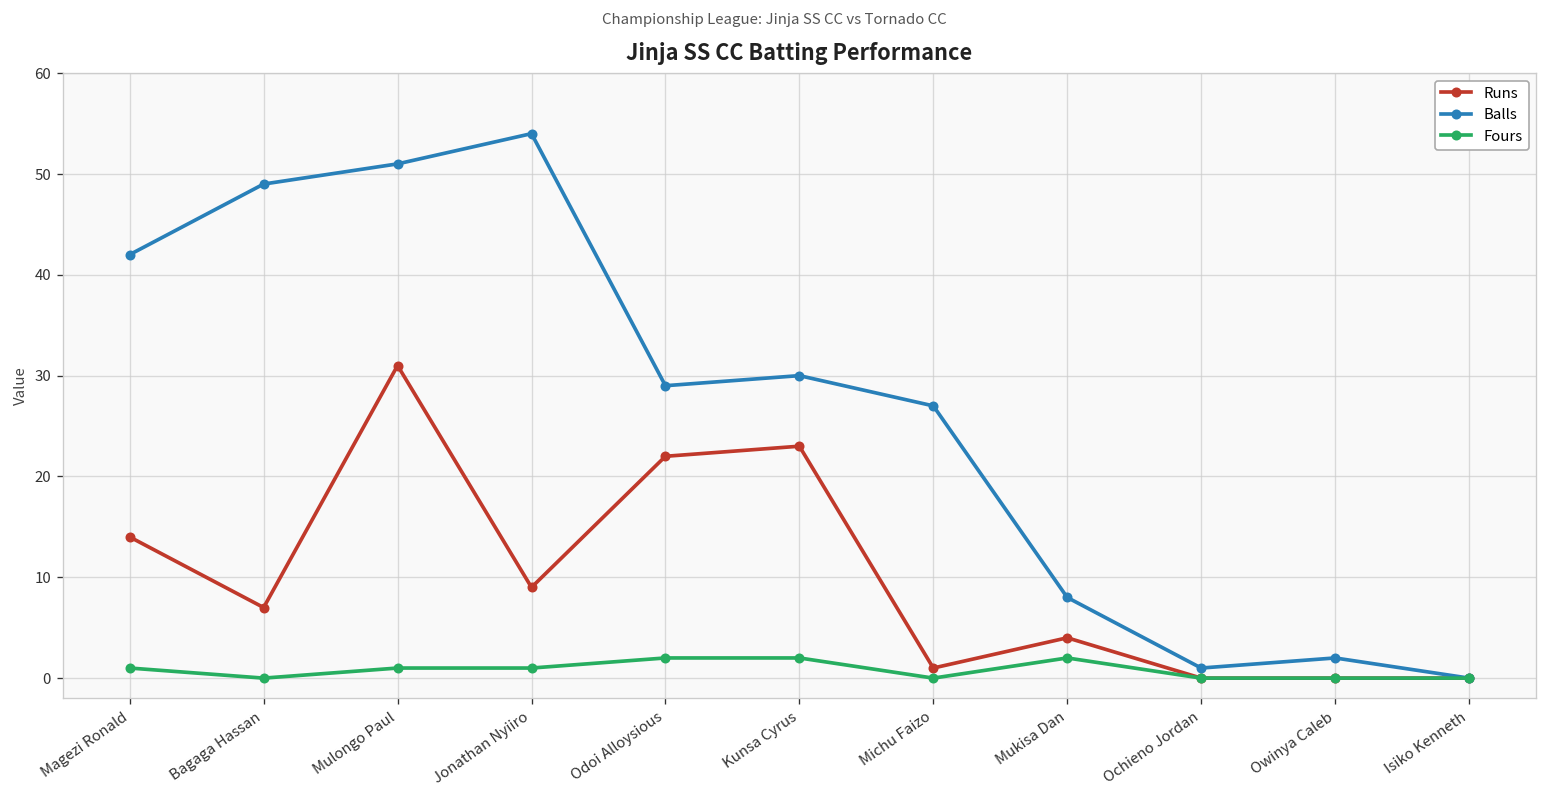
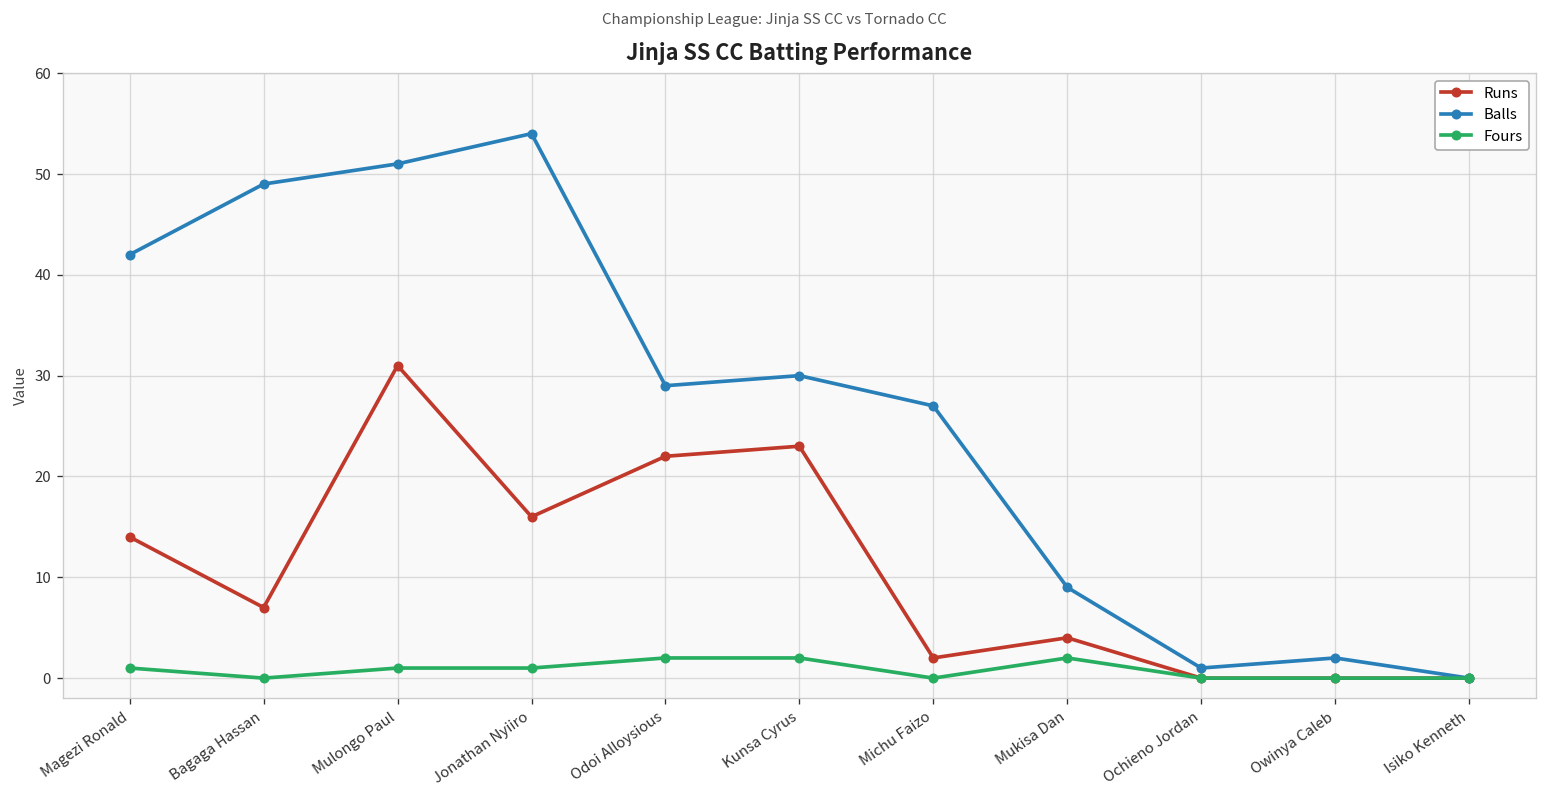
Runs, Jonathan Nyiiro: 9 -> 16
Runs, Michu Faizo: 1 -> 2
Balls, Mukisa Dan: 8 -> 9
